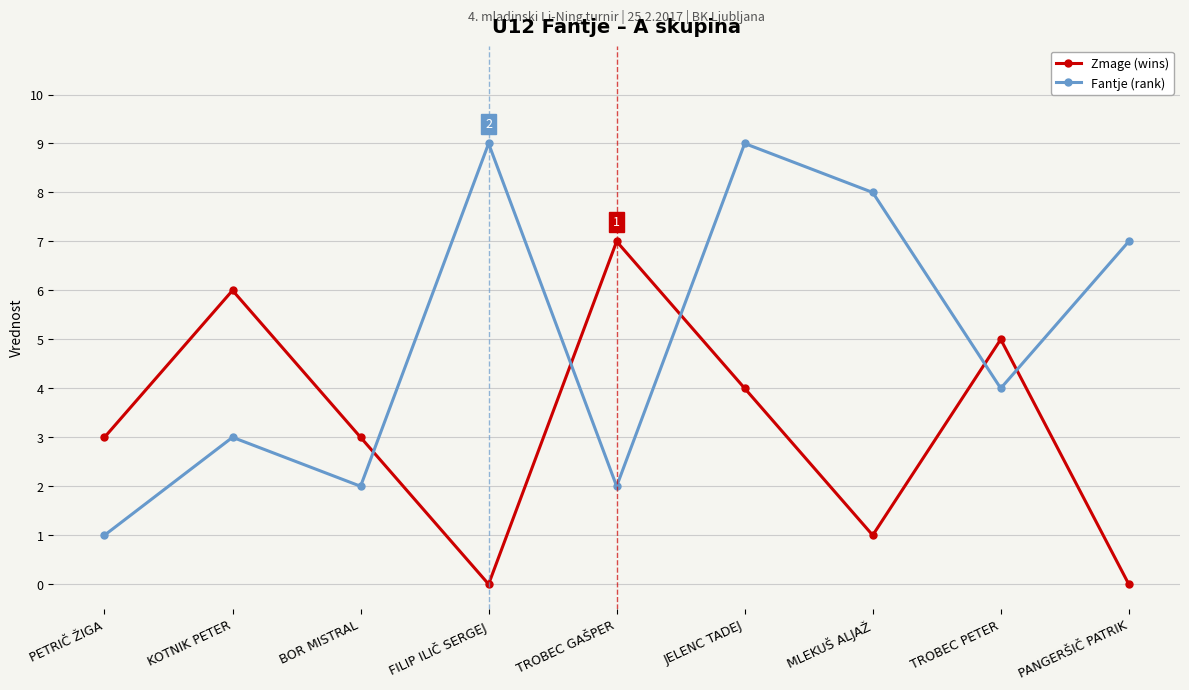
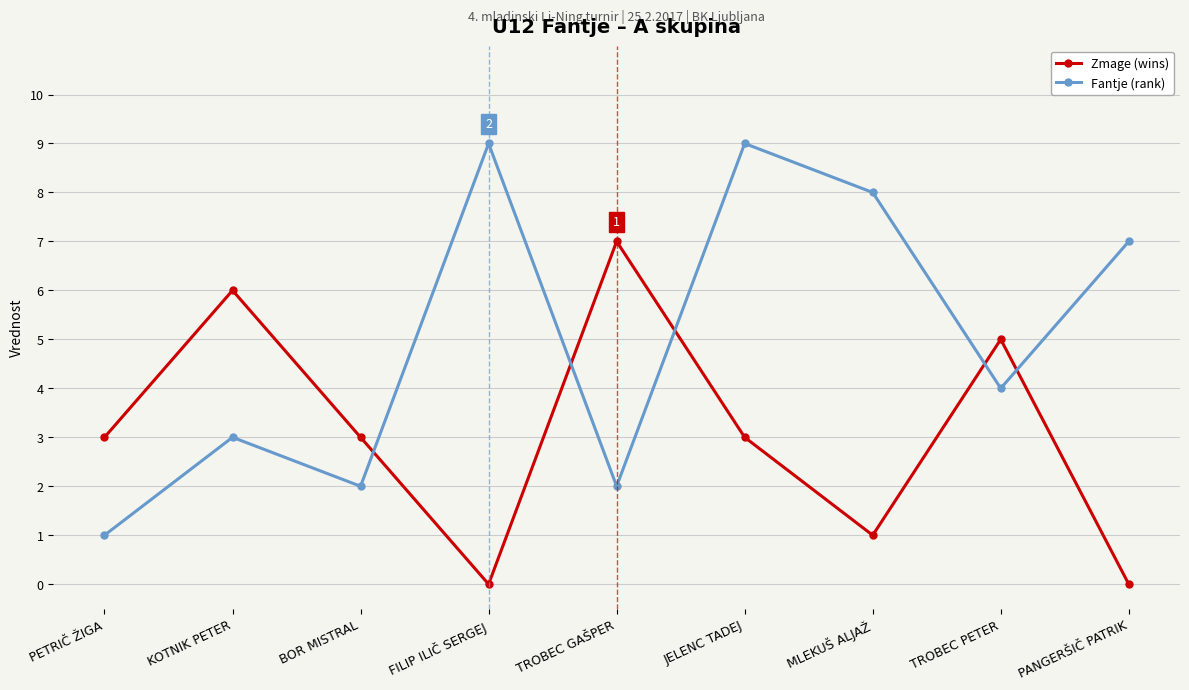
Zmage (wins), JELENC TADEJ: 4 -> 3
